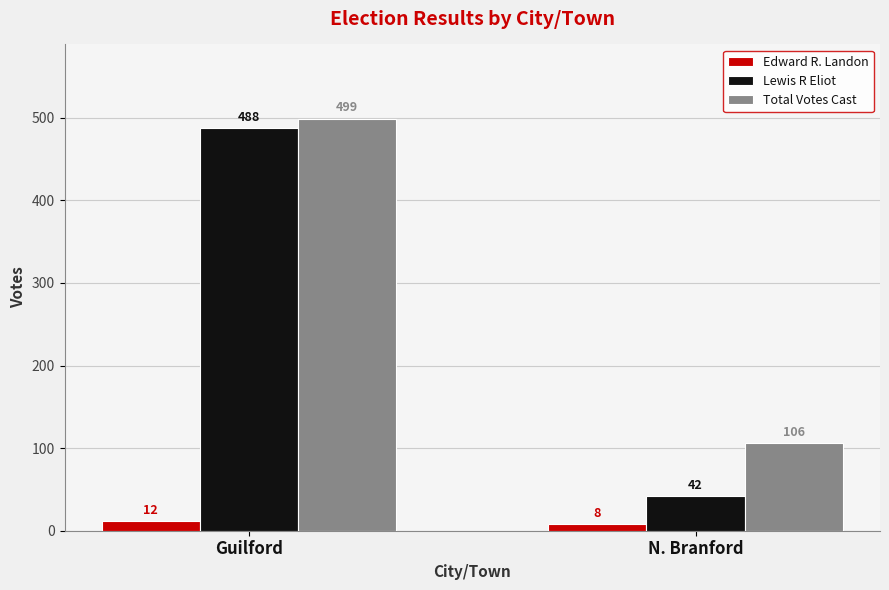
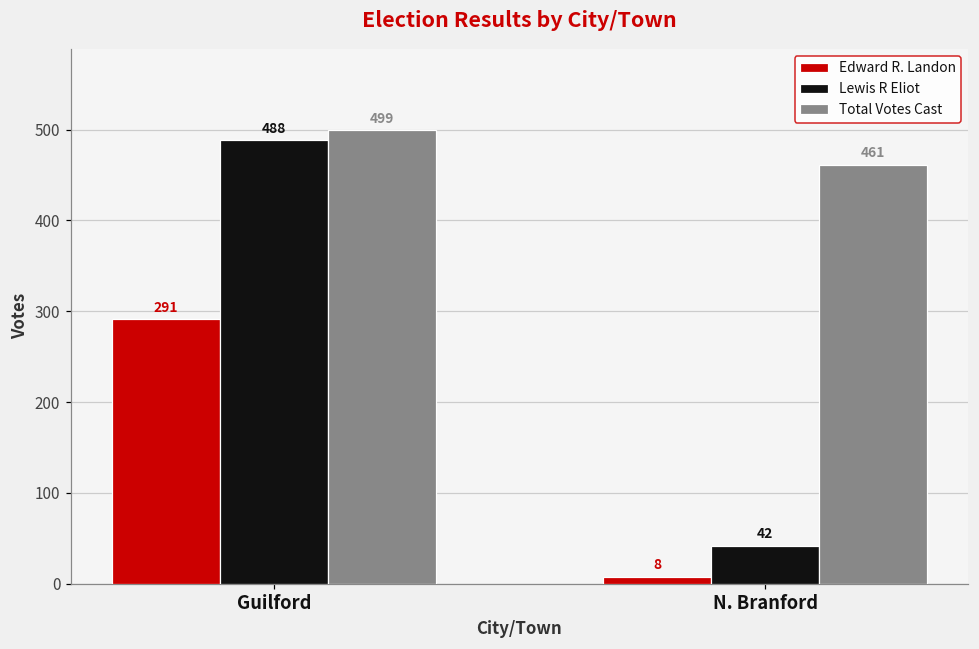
Edward R. Landon, Guilford: 12 -> 291
Total Votes Cast, N. Branford: 106 -> 461
